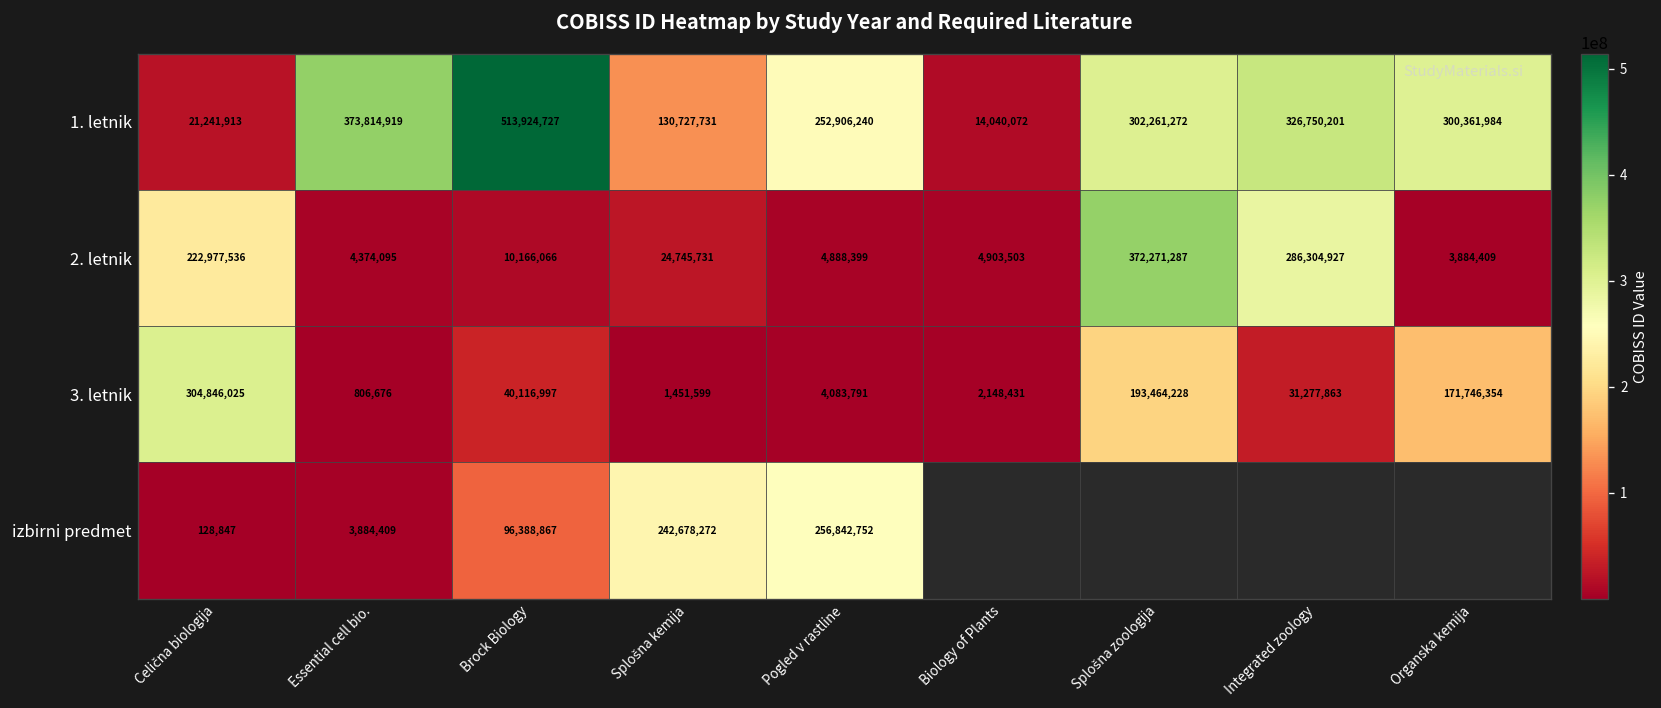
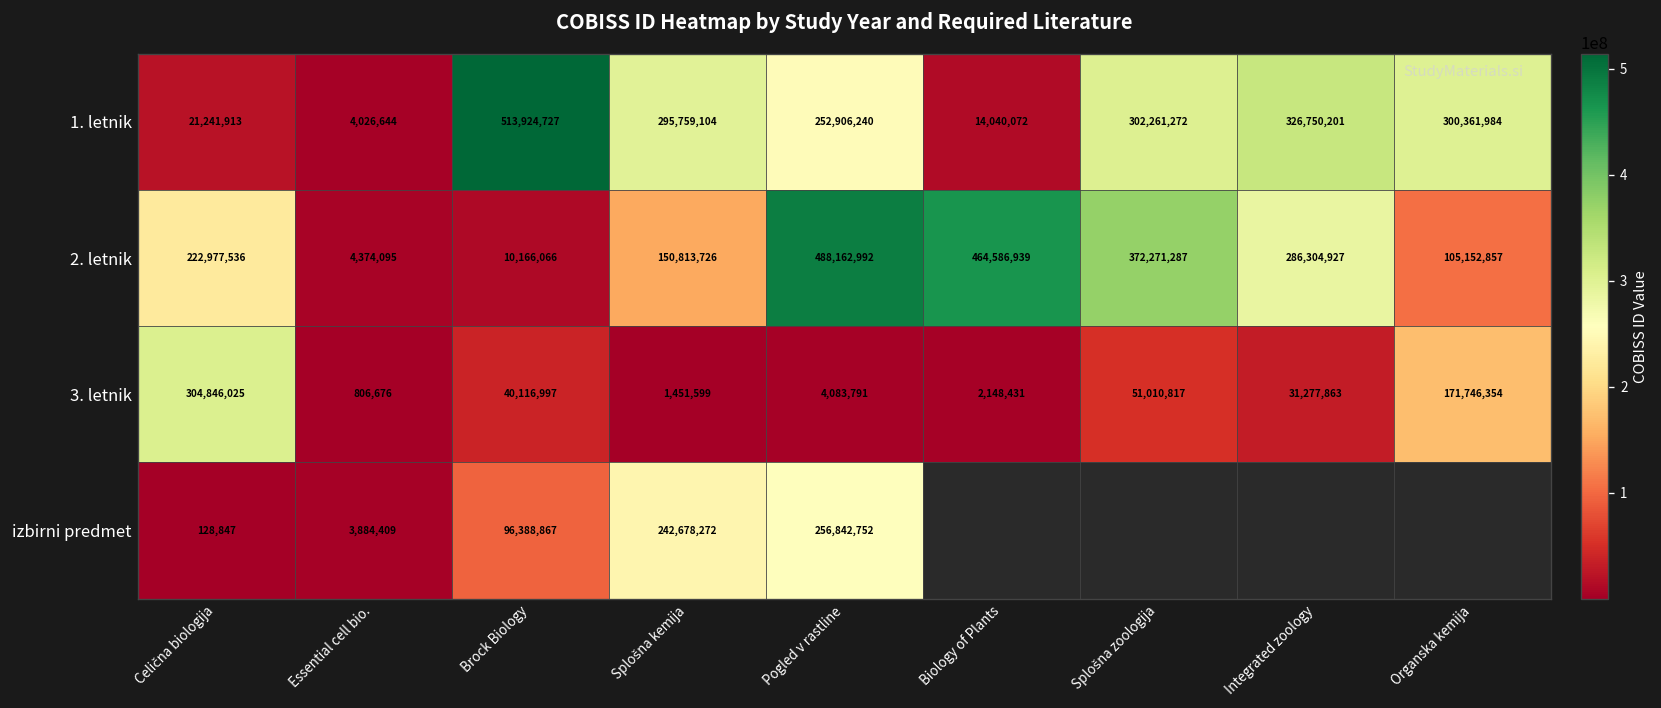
1. letnik, Essential cell bio.: 373,814,919 -> 4,026,644
1. letnik, Splošna kemija: 130,727,731 -> 295,759,104
2. letnik, Splošna kemija: 24,745,731 -> 150,813,726
2. letnik, Pogled v rastline: 4,888,399 -> 488,162,992
2. letnik, Biology of Plants: 4,903,503 -> 464,586,939
2. letnik, Organska kemija: 3,884,409 -> 105,152,857
3. letnik, Splošna zoologija: 193,464,228 -> 51,010,817
